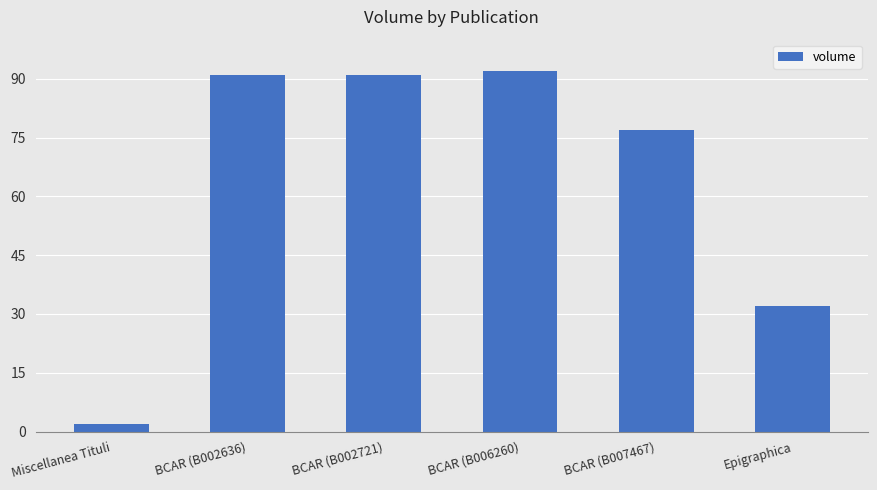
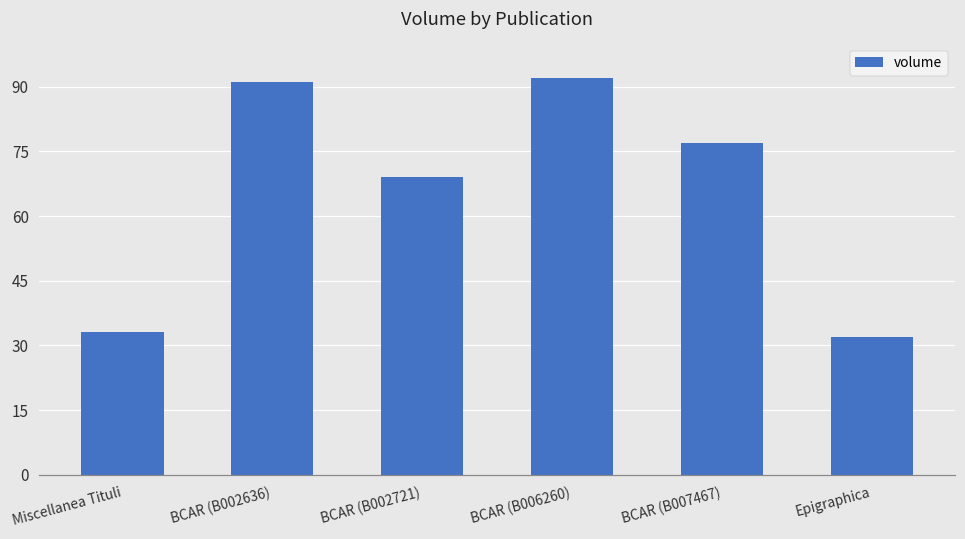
Miscellanea Tituli: 2 -> 33
BCAR (B002721): 91 -> 69
